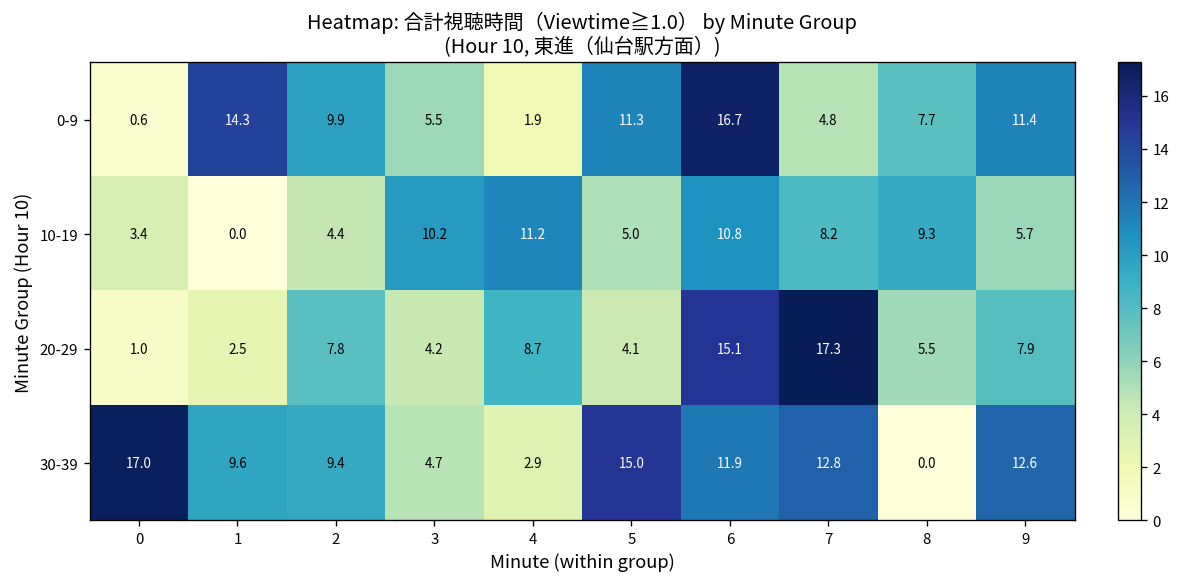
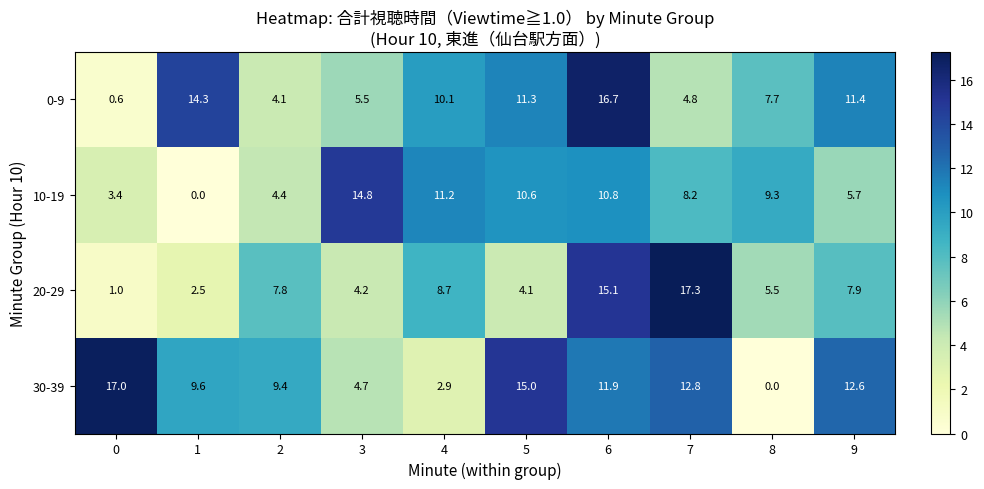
0-9, 2: 9.9 -> 4.1
0-9, 4: 1.9 -> 10.1
10-19, 3: 10.2 -> 14.8
10-19, 5: 5.0 -> 10.6
